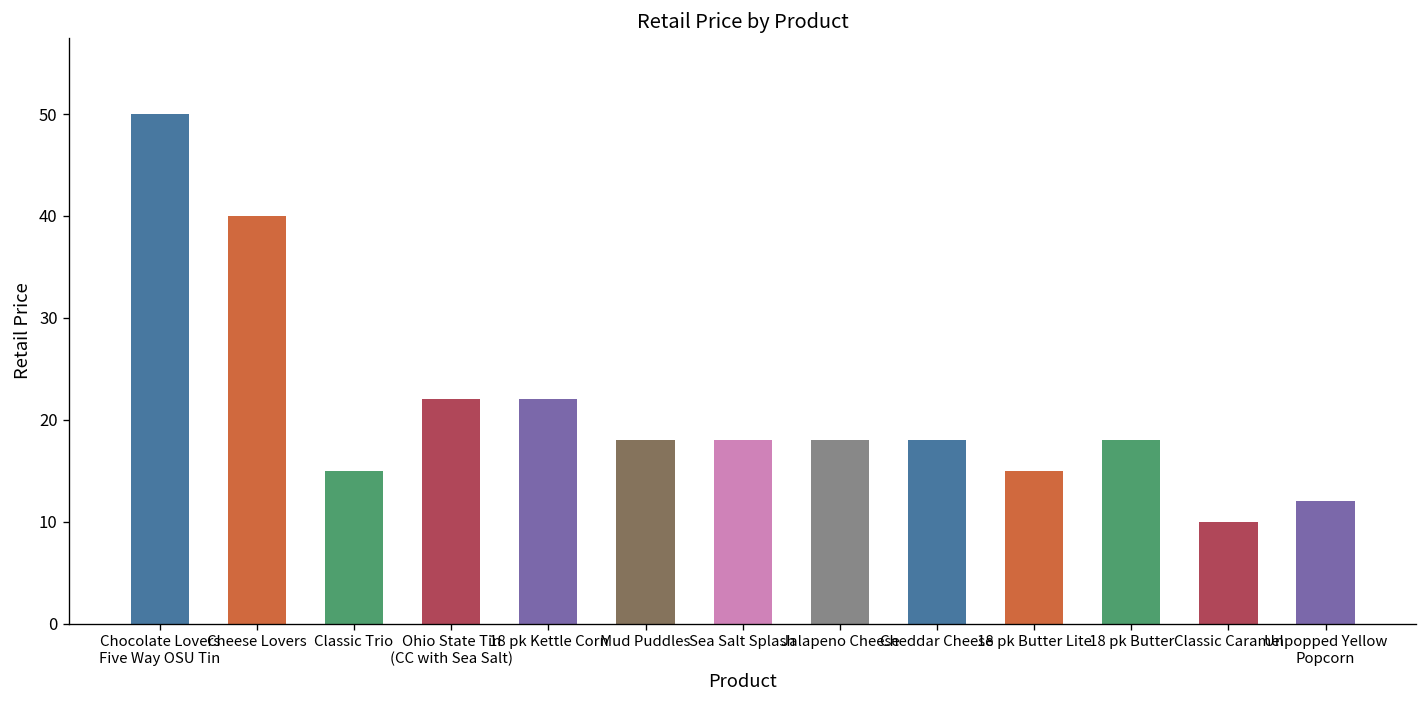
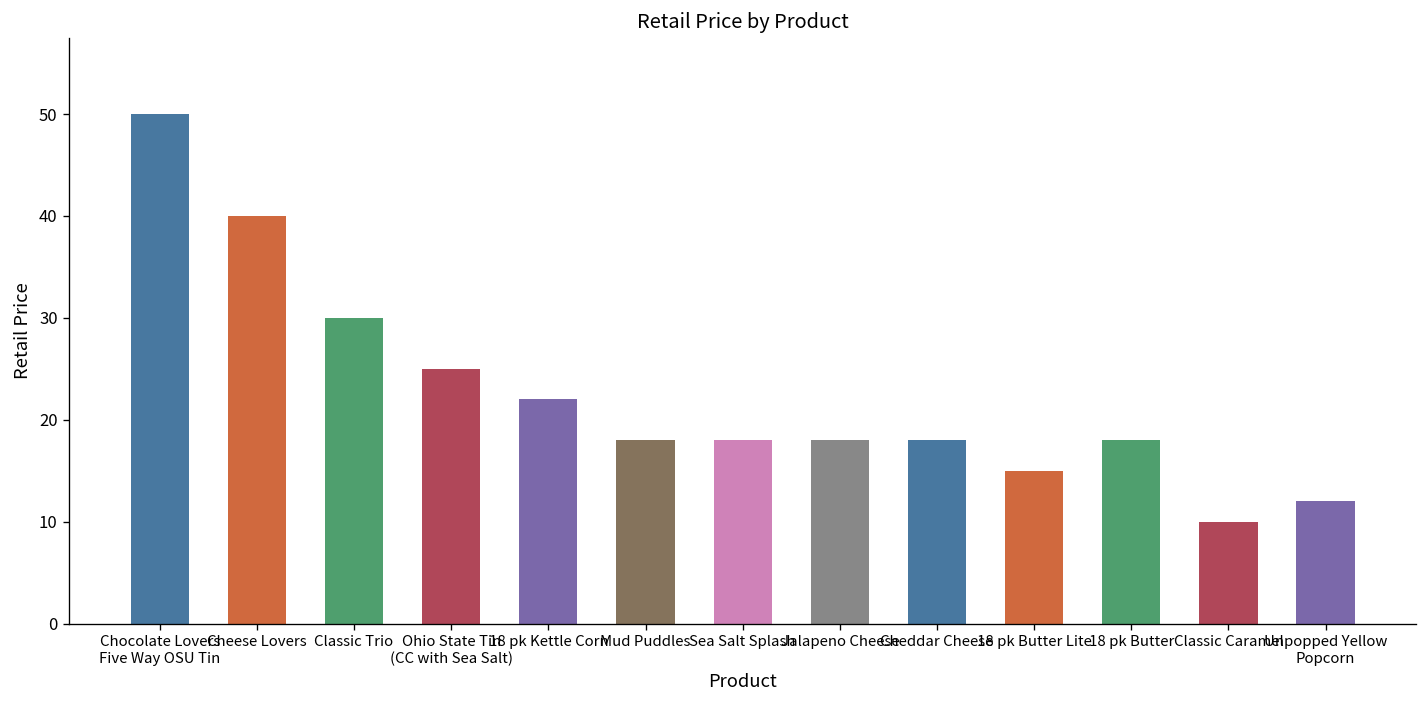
Classic Trio: 15 -> 30
Ohio State Tin (CC with Sea Salt): 22 -> 25
